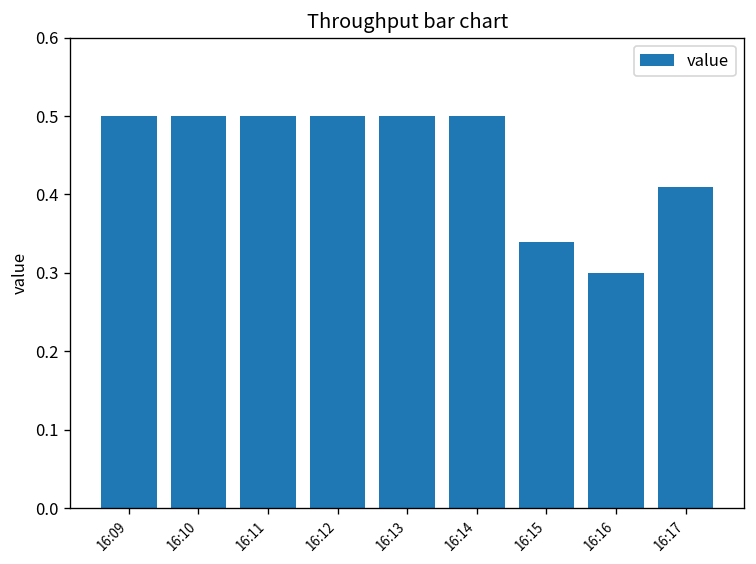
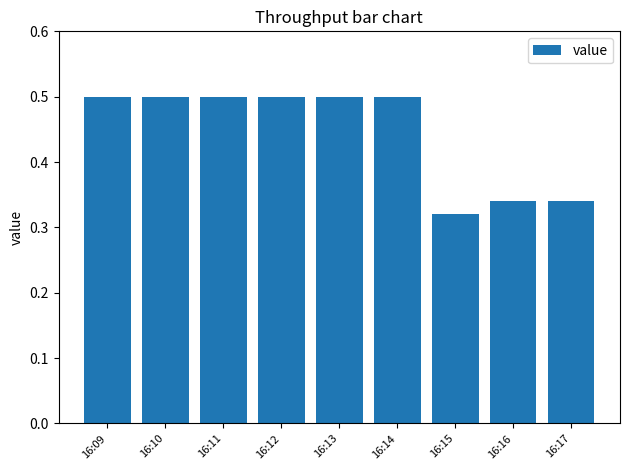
16:15: 0.34 -> 0.32
16:16: 0.30 -> 0.34
16:17: 0.41 -> 0.34
